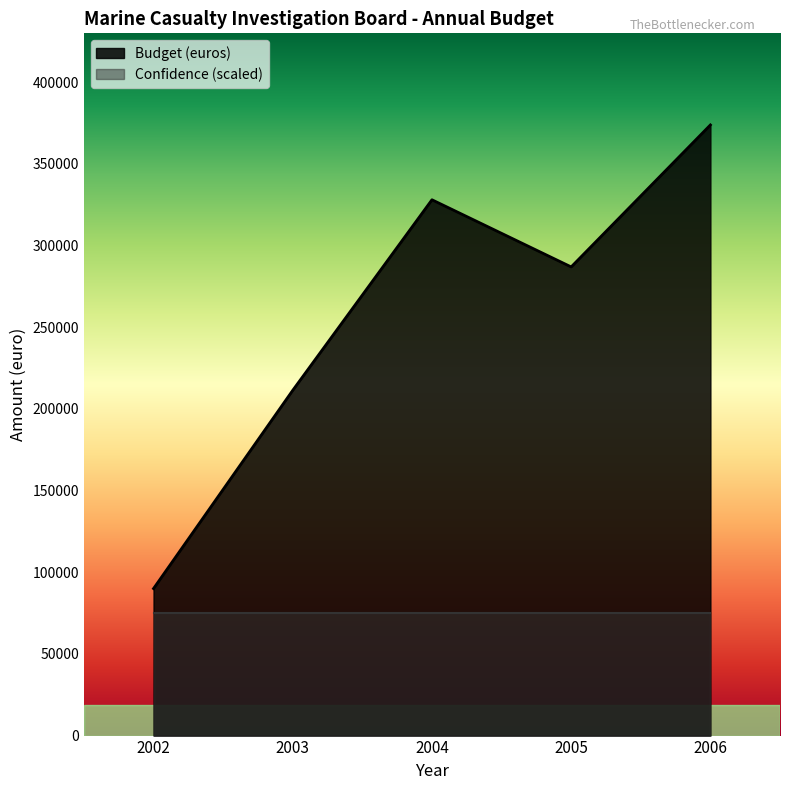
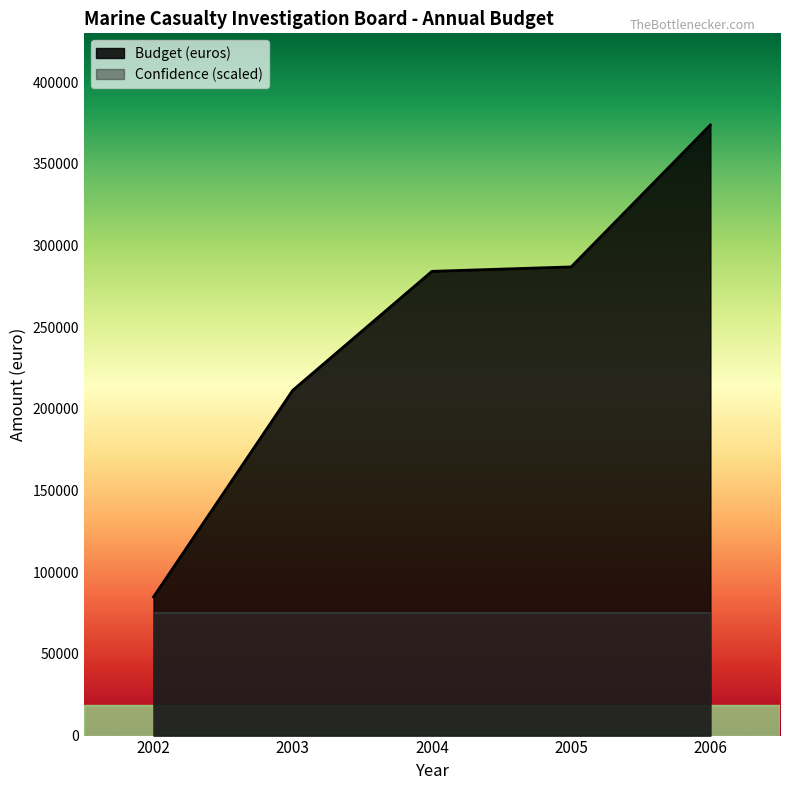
Budget (euros), 2002: 90000 -> 85000
Budget (euros), 2004: 328000 -> 284000
